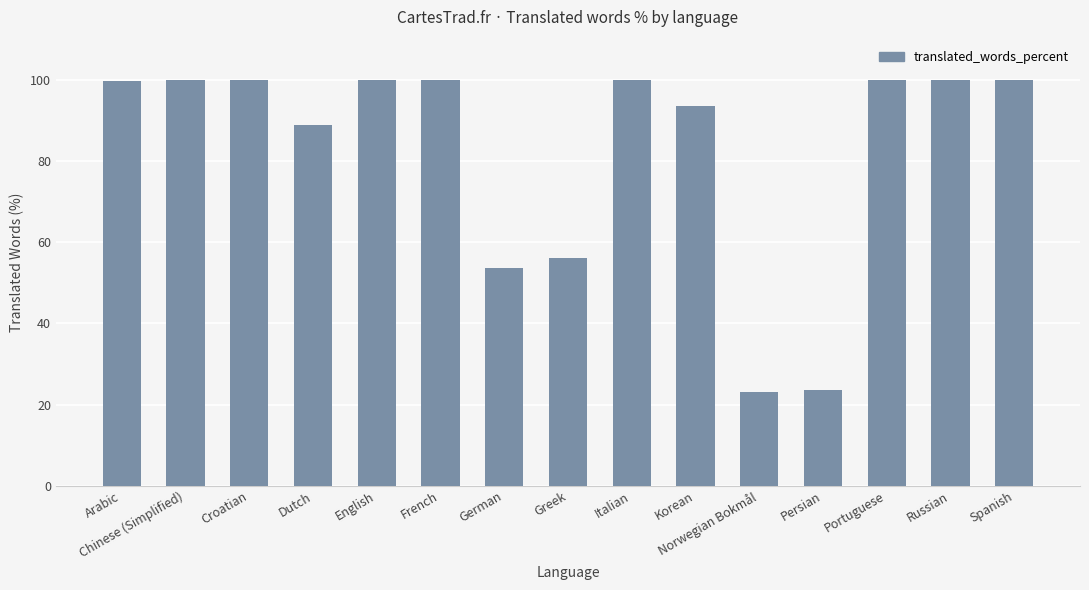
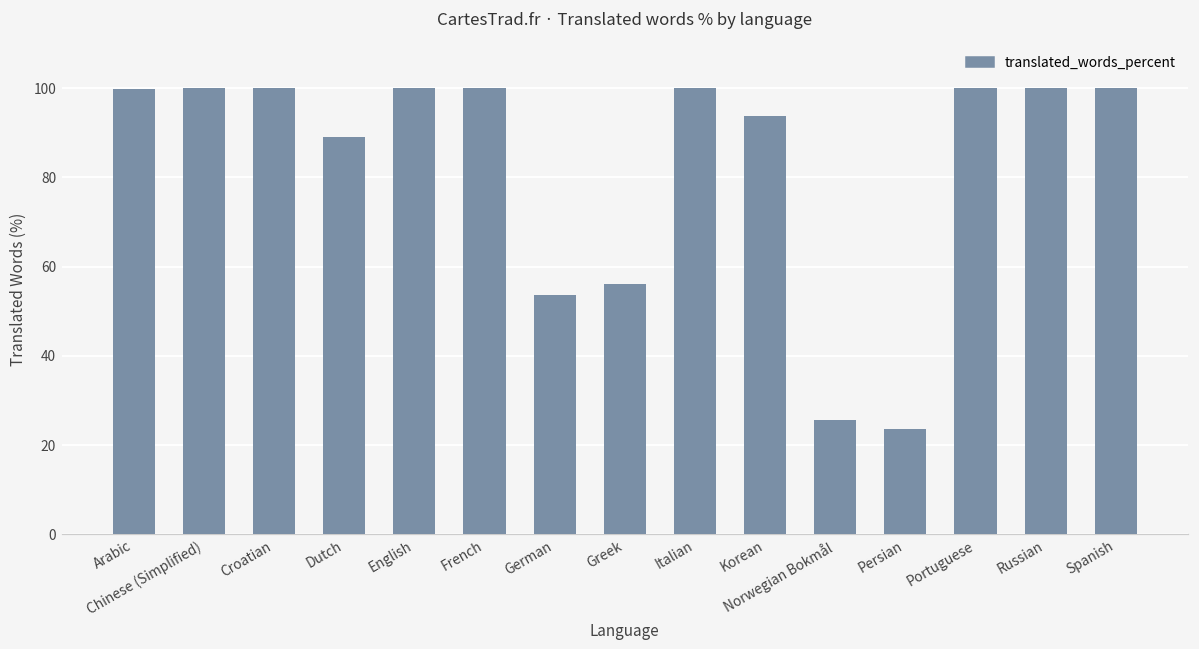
Norwegian Bokmål: 23 -> 26
